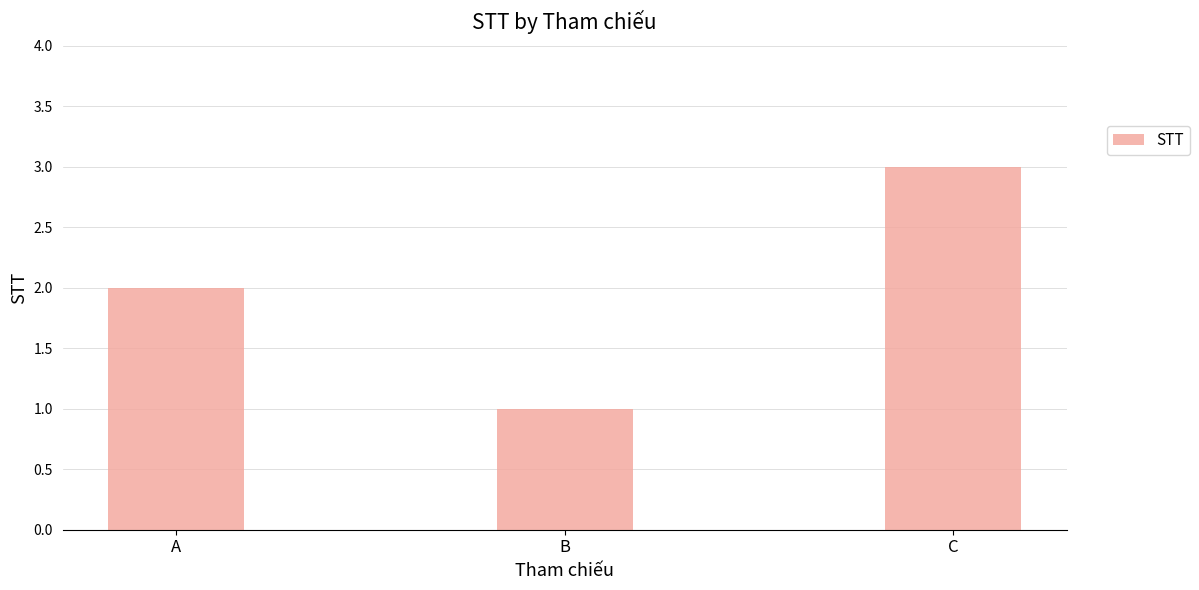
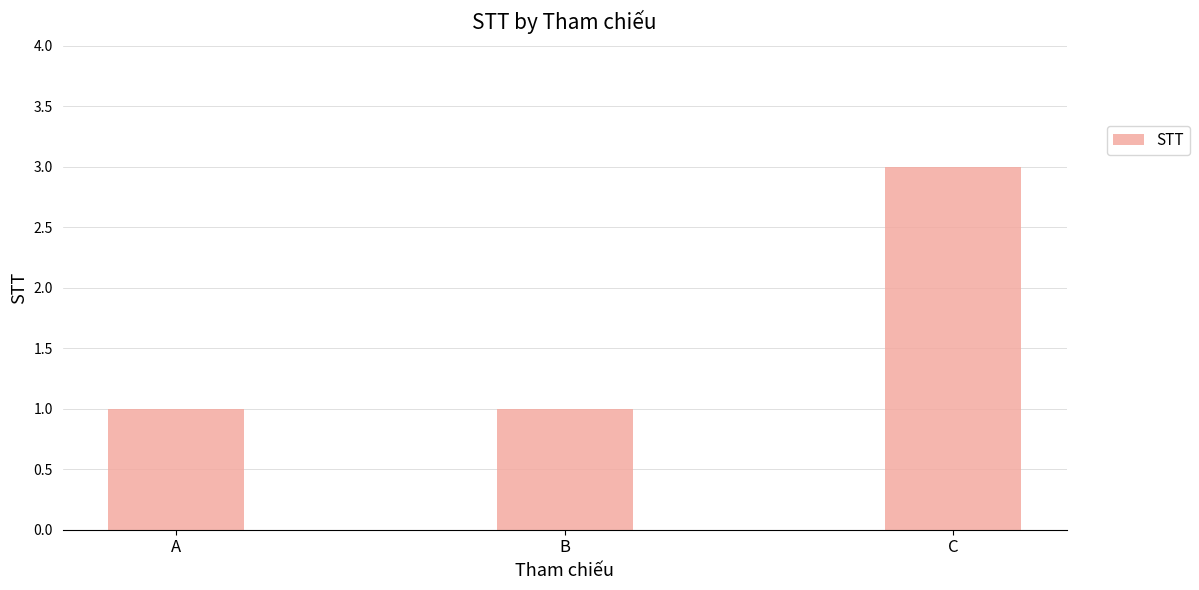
A: 2 -> 1
